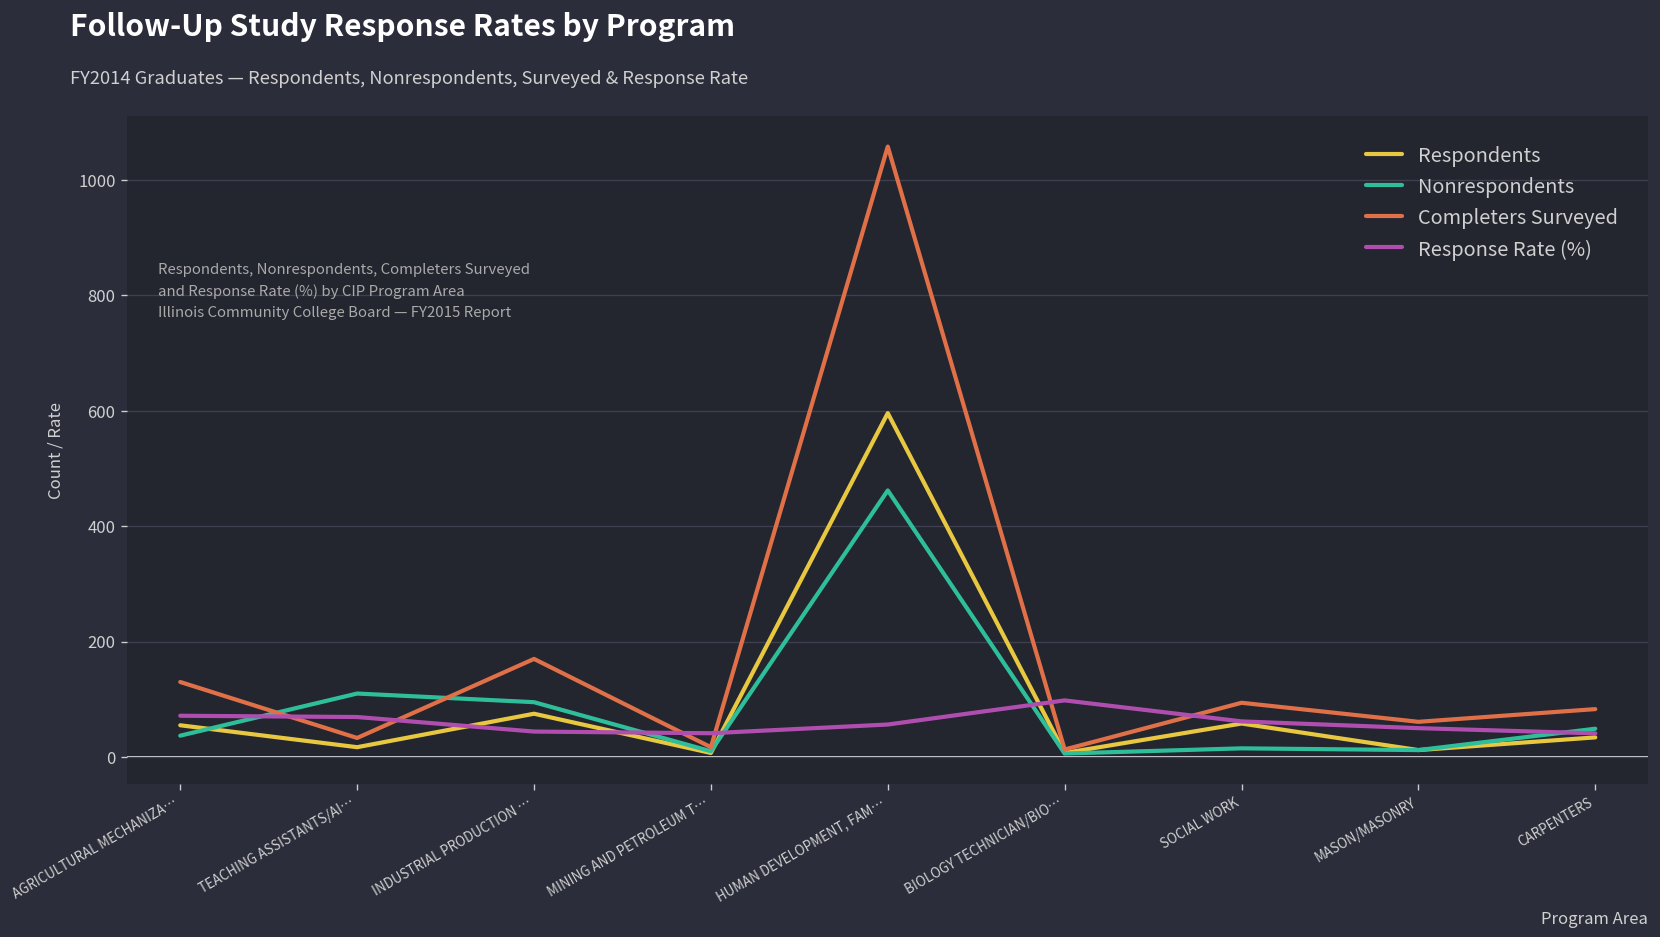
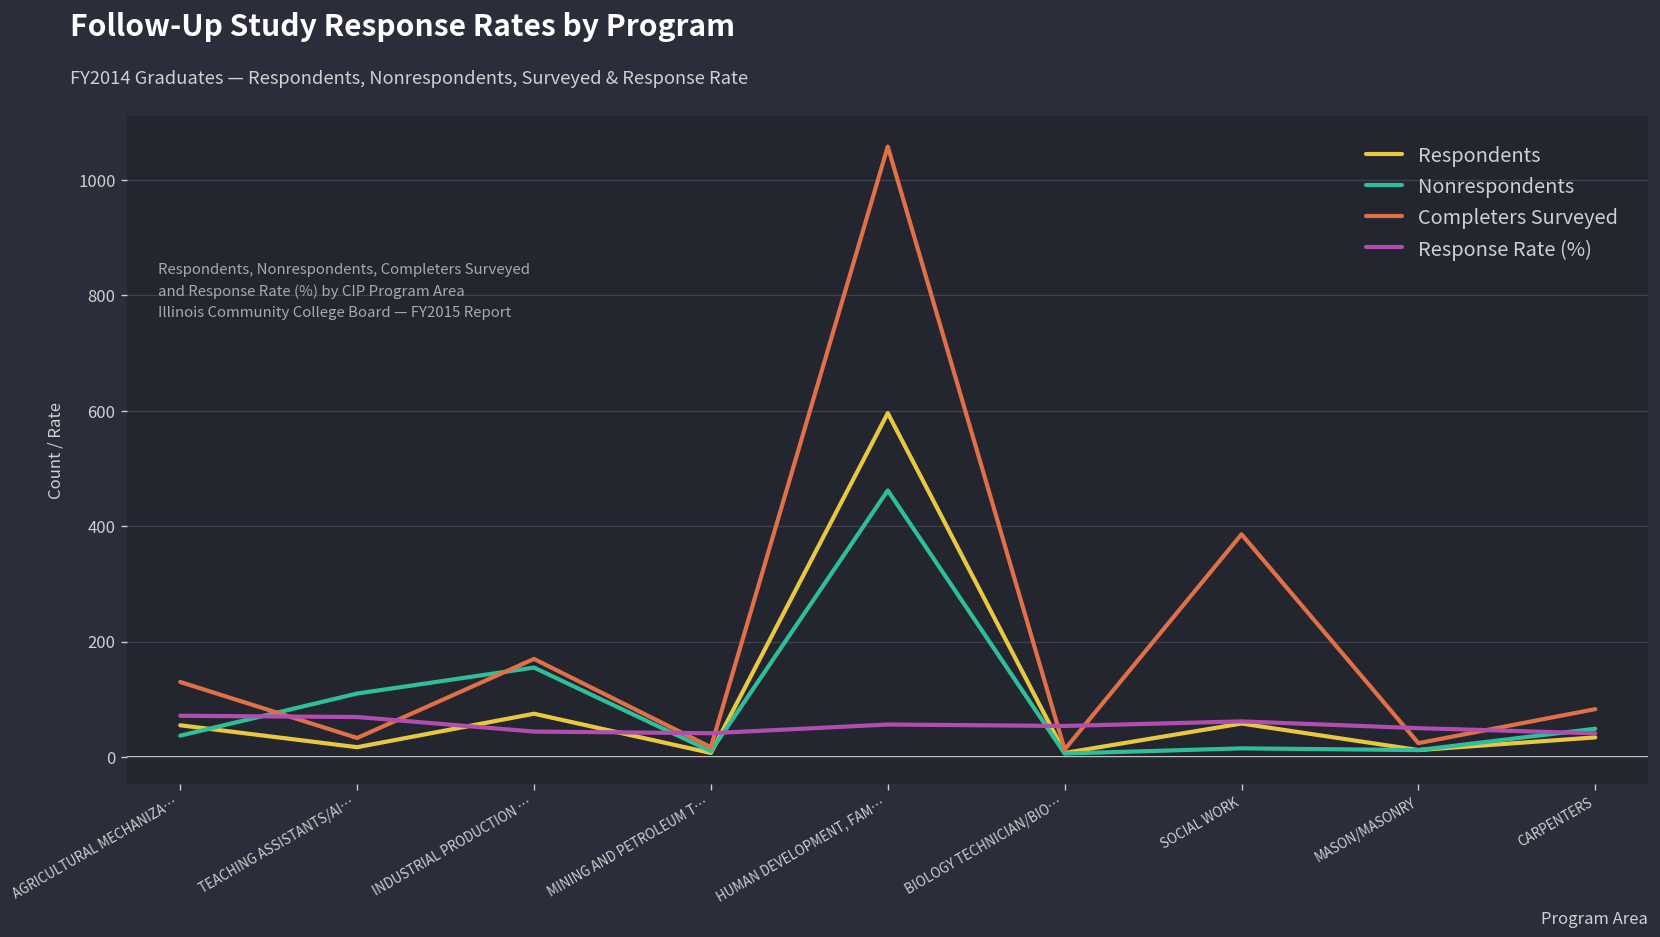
Nonrespondents, INDUSTRIAL PRODUCTION …: 100 -> 160
Response Rate (%), BIOLOGY TECHNICIAN/BIO…: 100 -> 50
Completers Surveyed, SOCIAL WORK: 90 -> 390
Completers Surveyed, MASON/MASONRY: 60 -> 20
